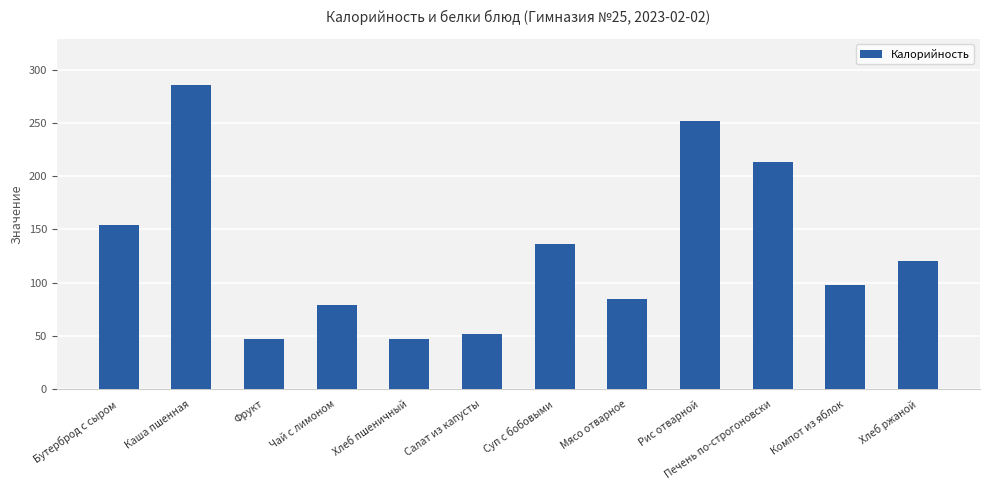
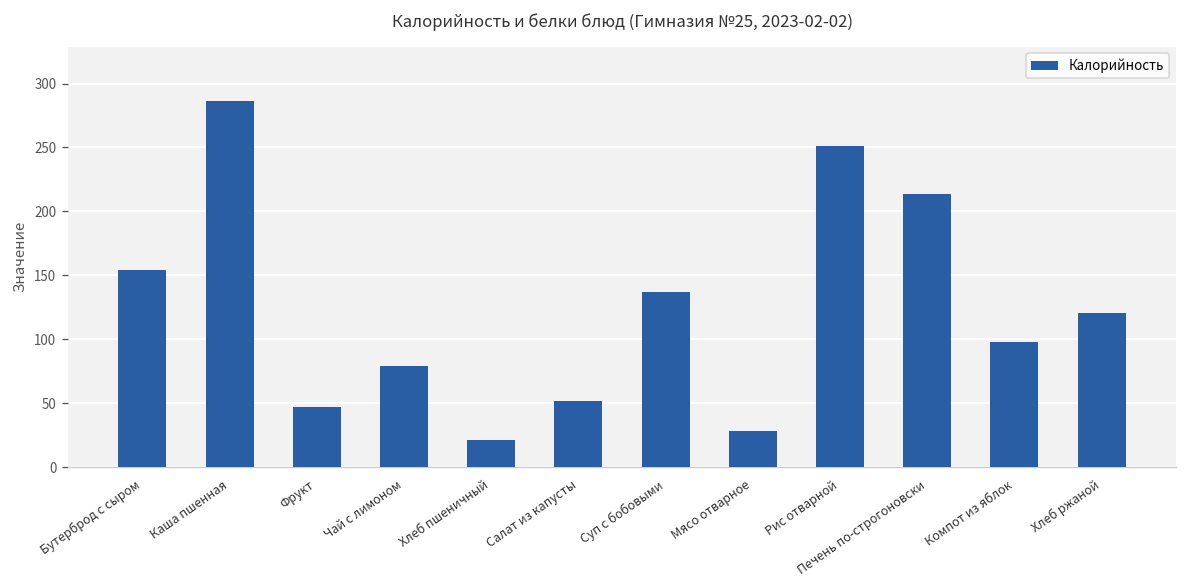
Хлеб пшеничный: 47 -> 21
Мясо отварное: 84 -> 28
